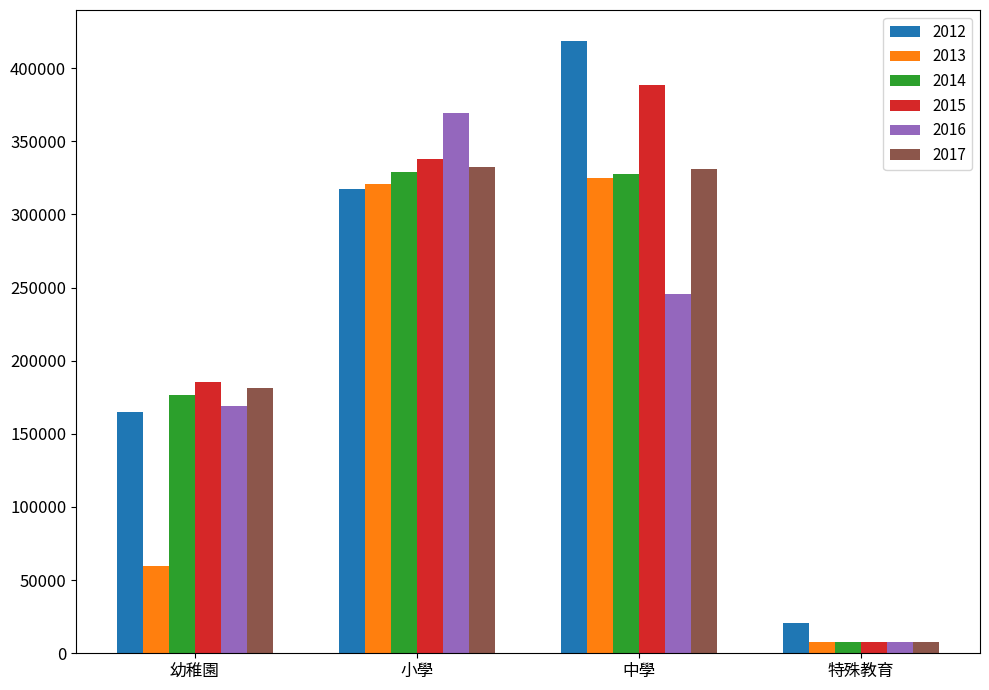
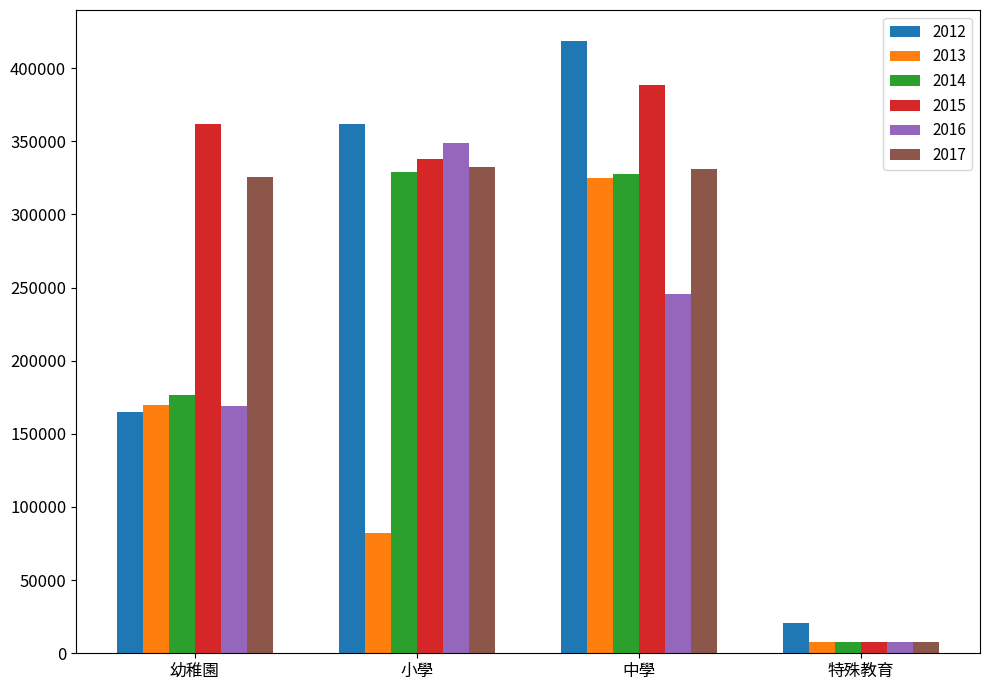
2013, 幼稚園: 59000 -> 170000
2015, 幼稚園: 185000 -> 362000
2017, 幼稚園: 181000 -> 325000
2012, 小學: 317000 -> 362000
2013, 小學: 321000 -> 82000
2016, 小學: 370000 -> 349000
